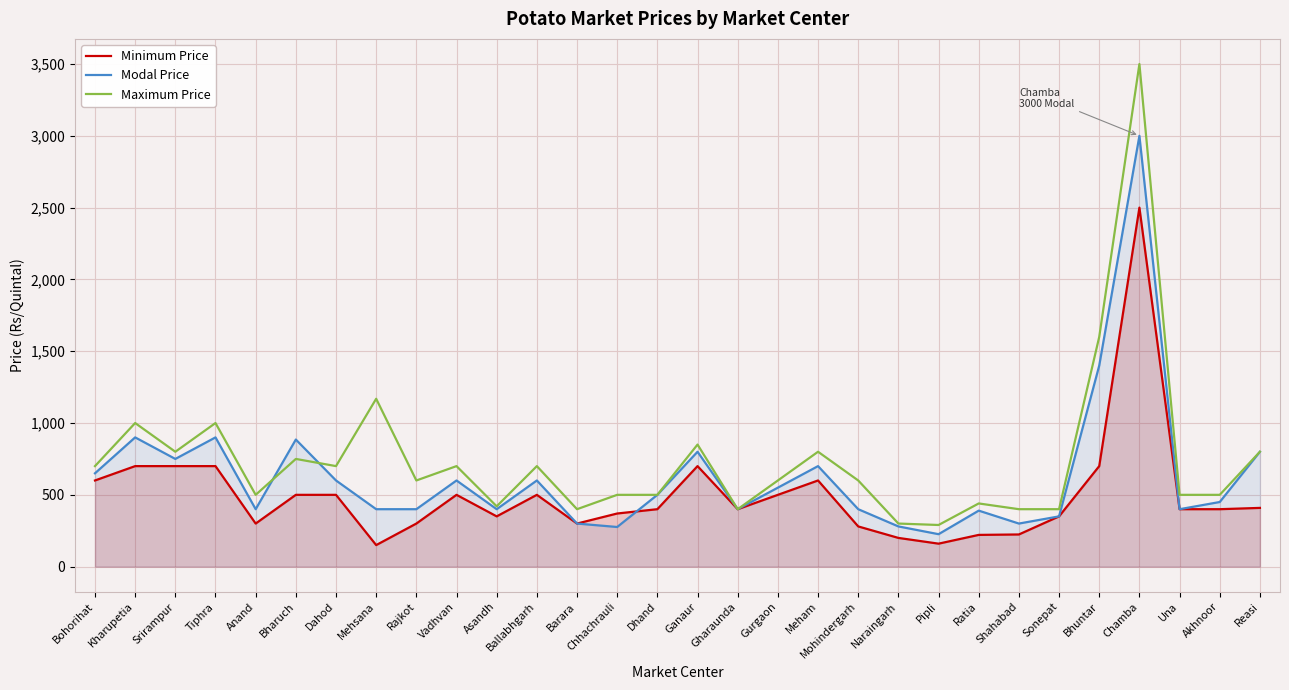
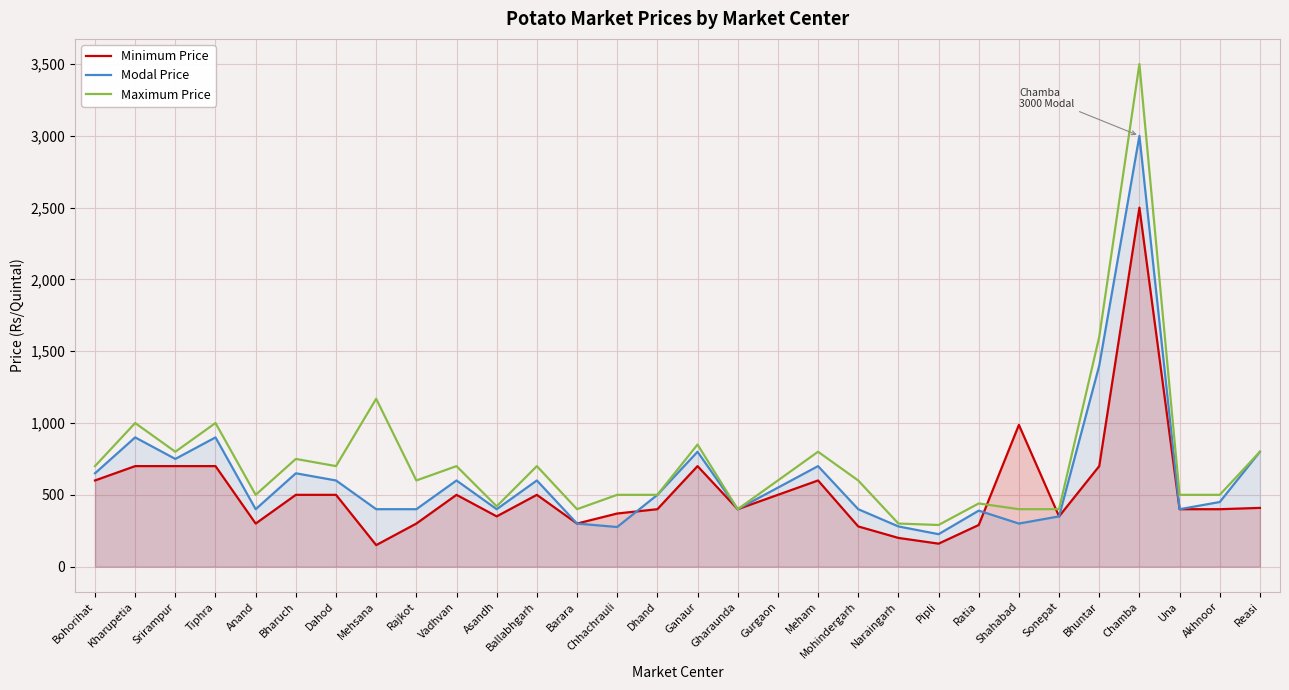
Modal Price, Bharuch: 890 -> 650
Minimum Price, Ratia: 220 -> 290
Minimum Price, Shahabad: 220 -> 990
